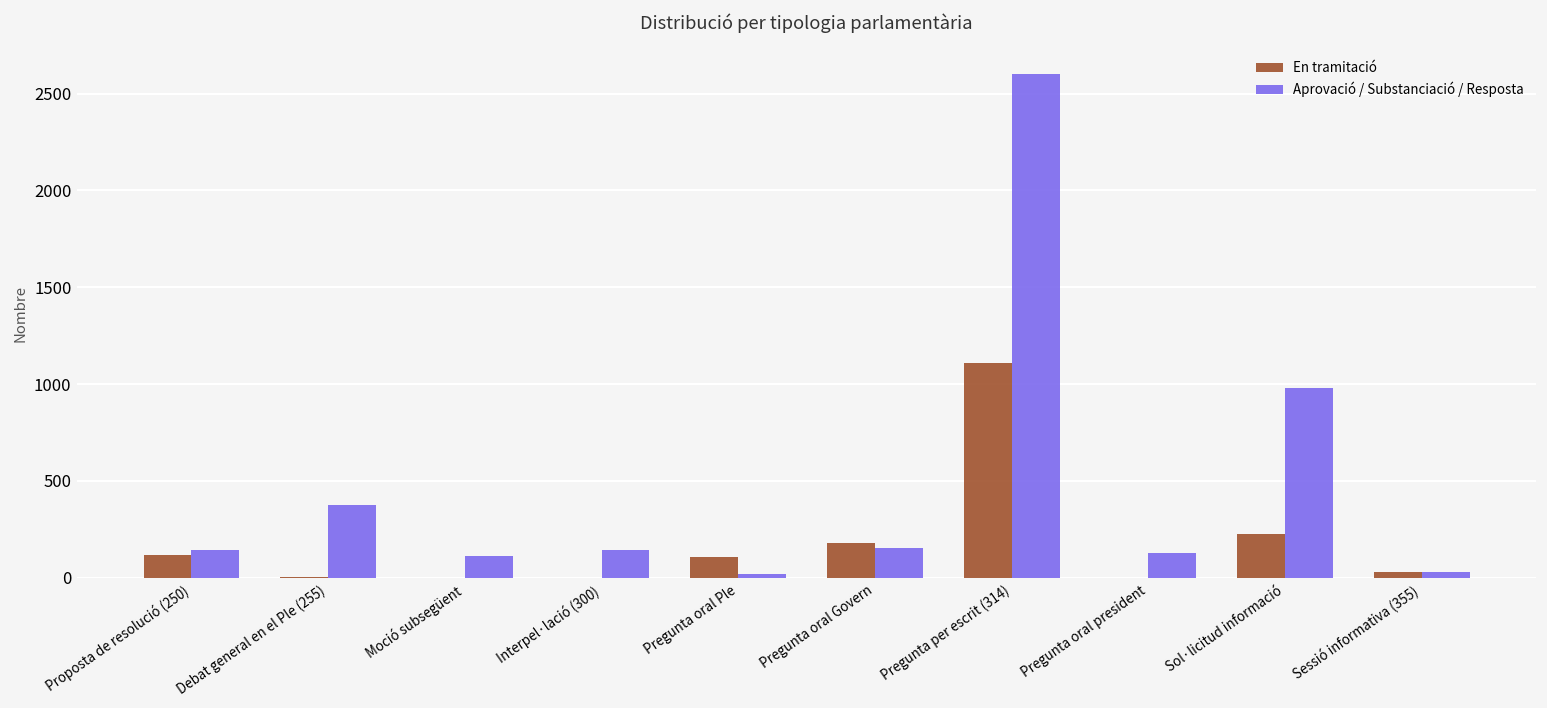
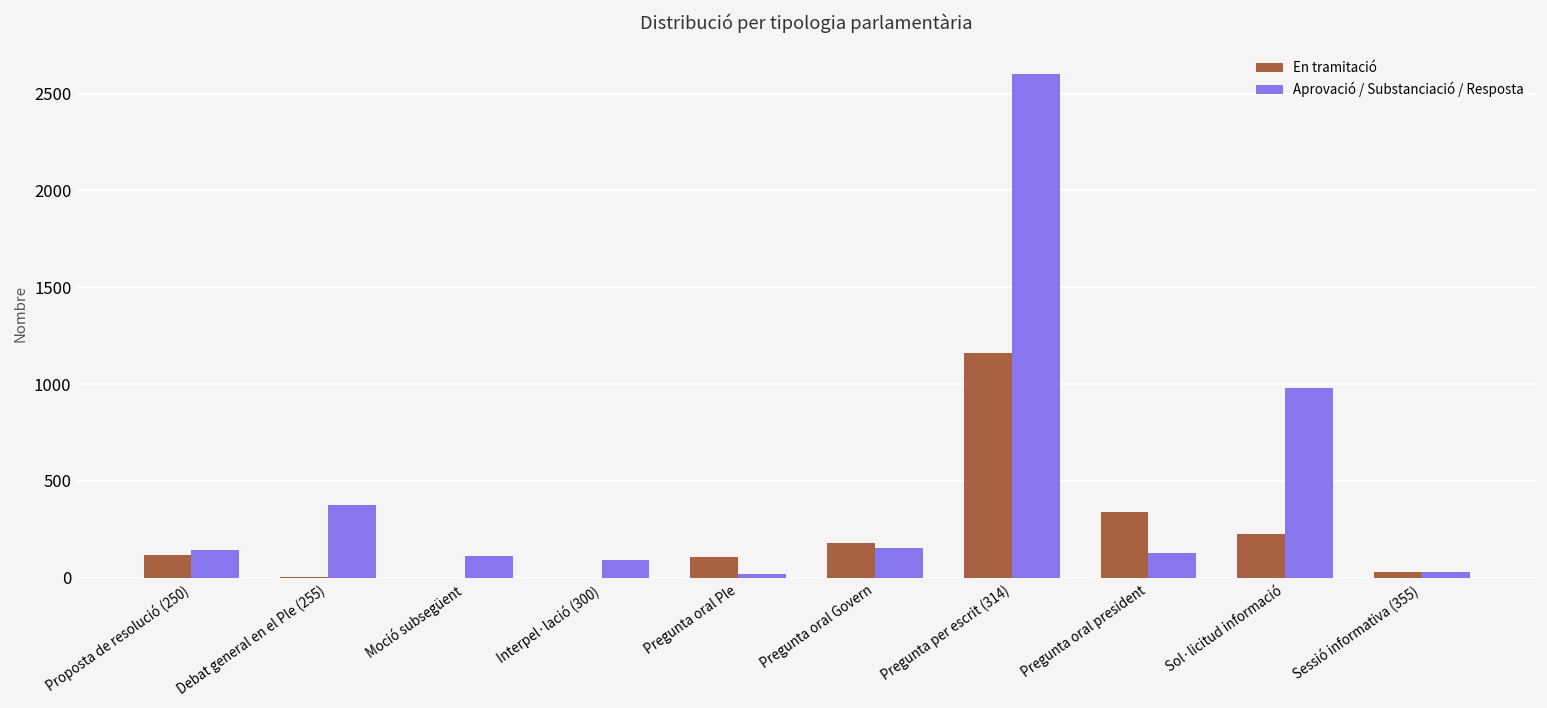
Aprovació / Substanciació / Resposta, Interpel·lació (300): 150 -> 90
En tramitació, Pregunta per escrit (314): 1110 -> 1160
En tramitació, Pregunta oral president: 0 -> 340
